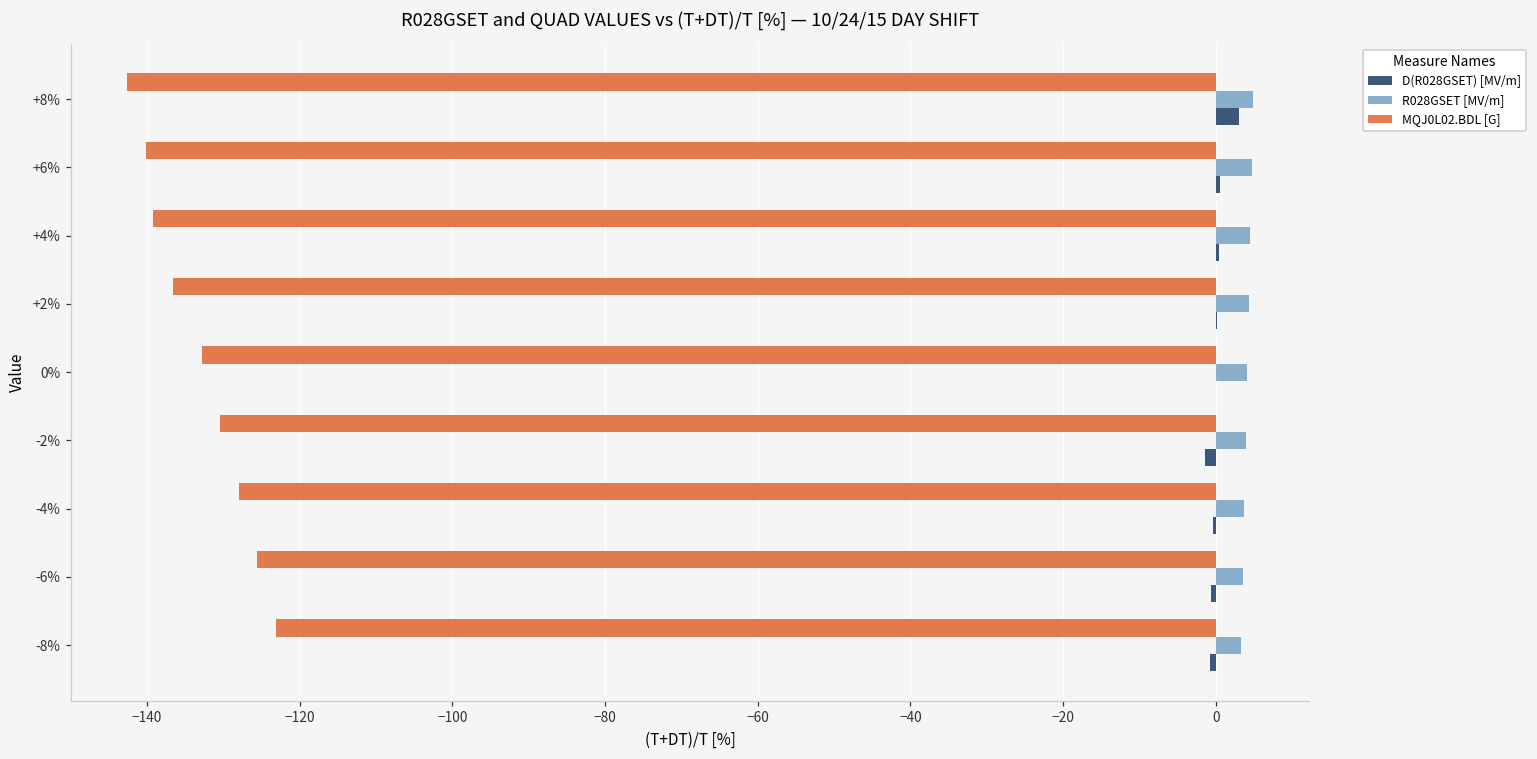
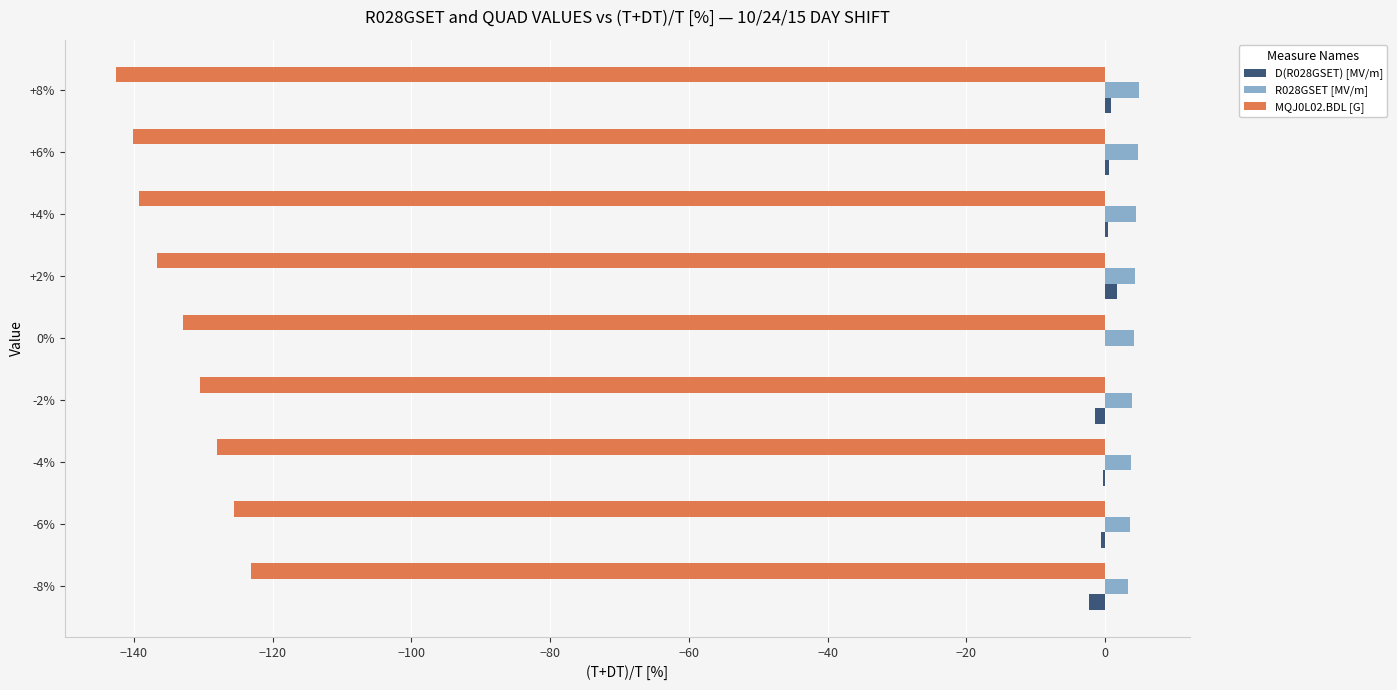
D(R028GSET) [MV/m], +8%: 3 -> 1
D(R028GSET) [MV/m], +2%: 0 -> 2
D(R028GSET) [MV/m], -8%: -1 -> -2
